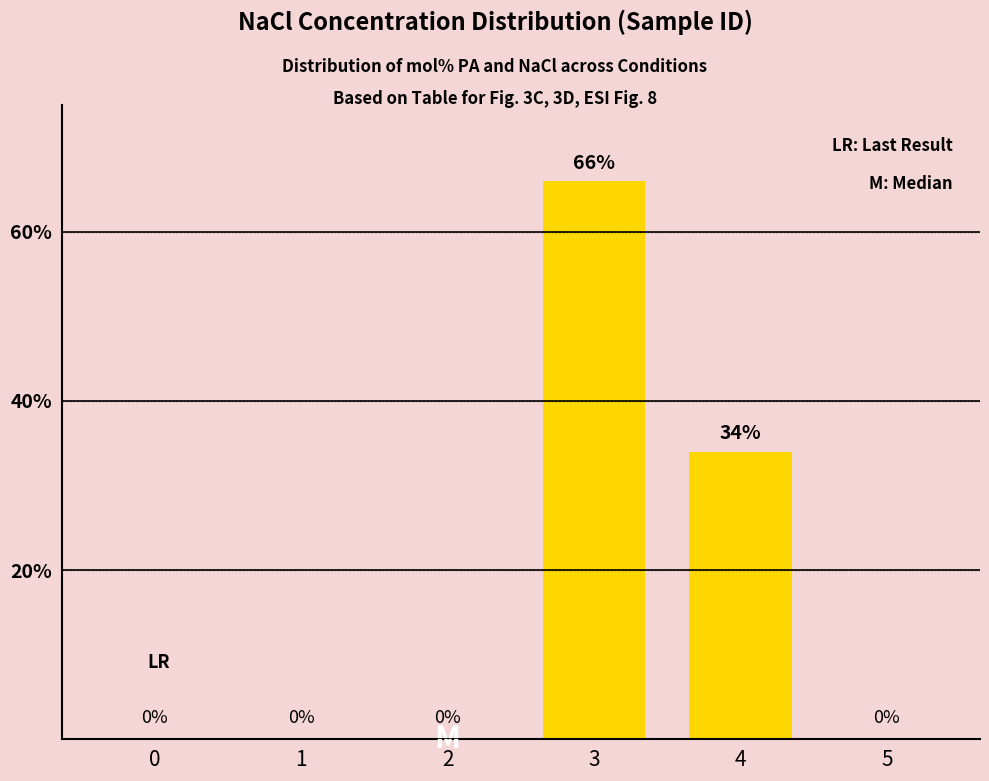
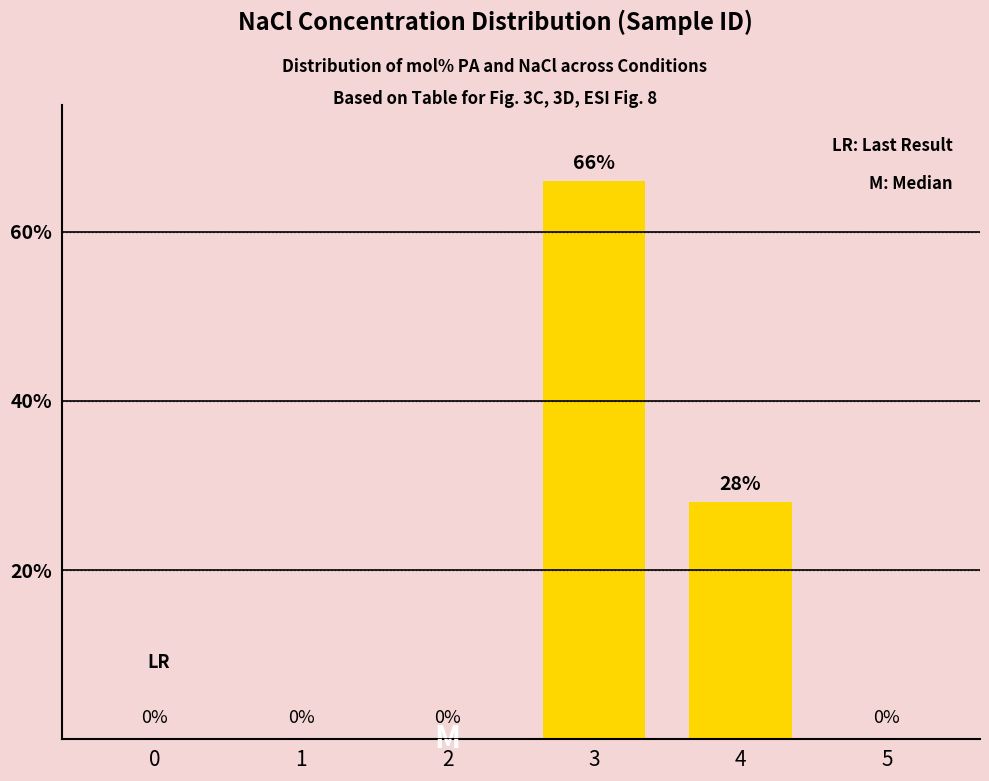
4: 34% -> 28%
